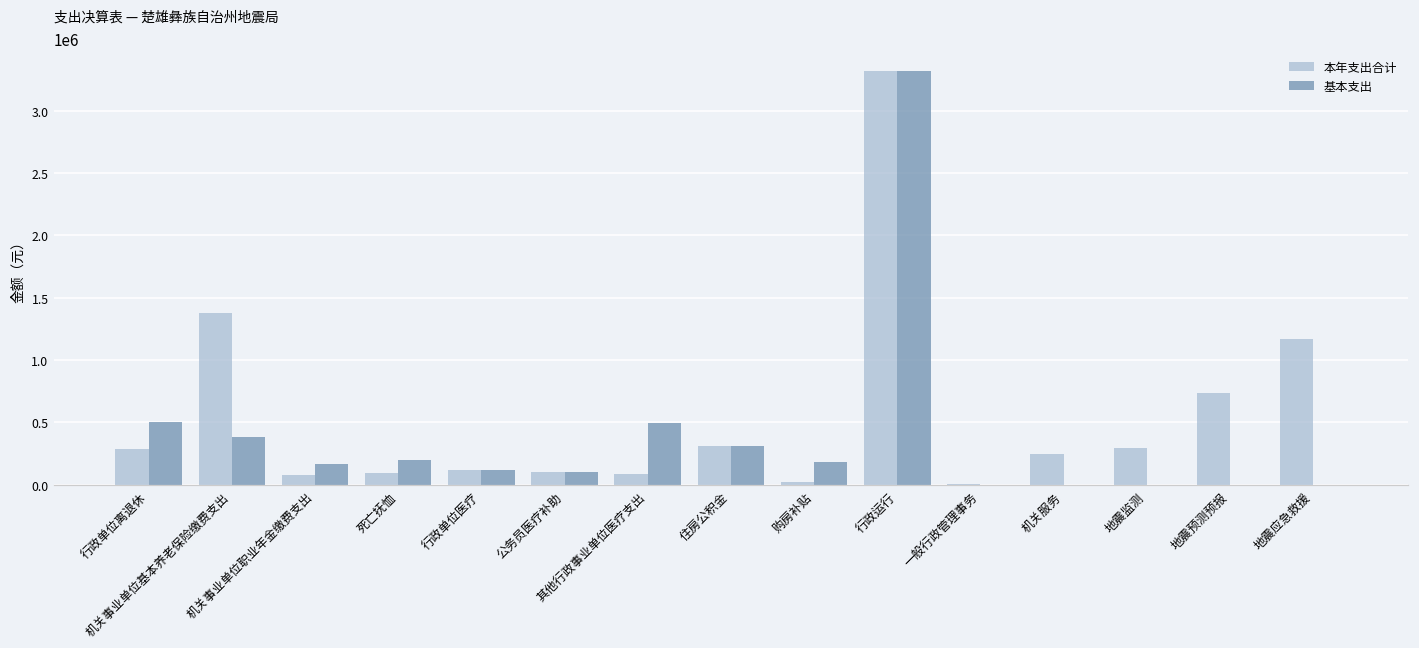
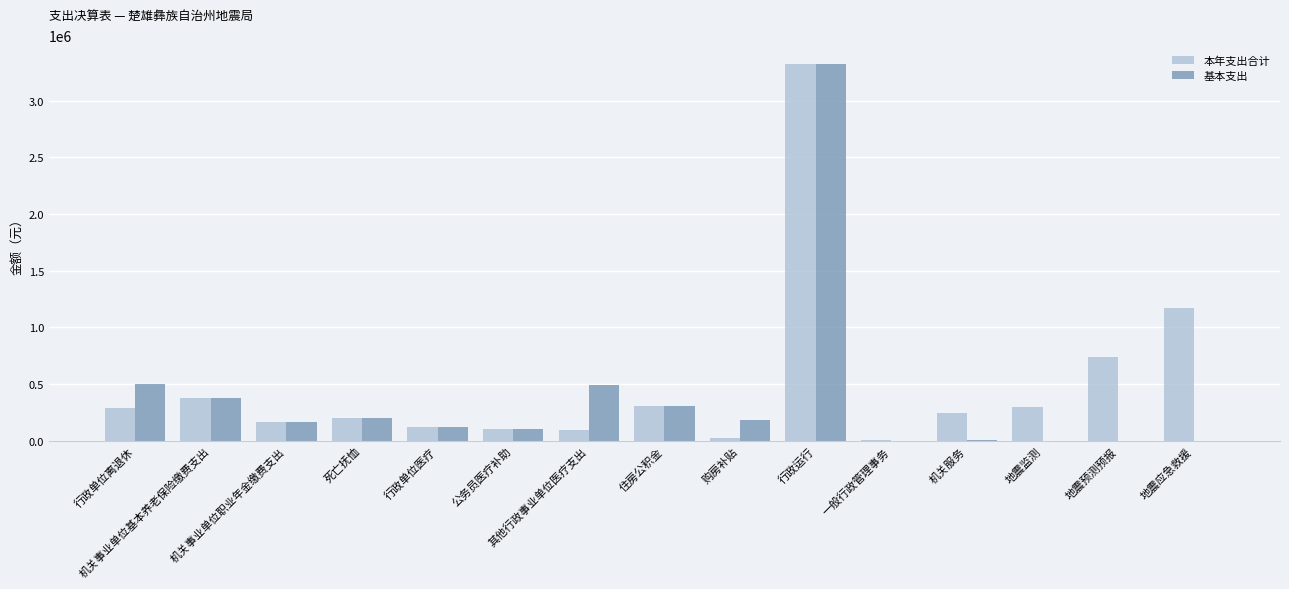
本年支出合计, 机关事业单位基本养老保险缴费支出: 1380000 -> 380000
本年支出合计, 机关事业单位职业年金缴费支出: 80000 -> 170000
本年支出合计, 死亡抚恤: 100000 -> 200000
